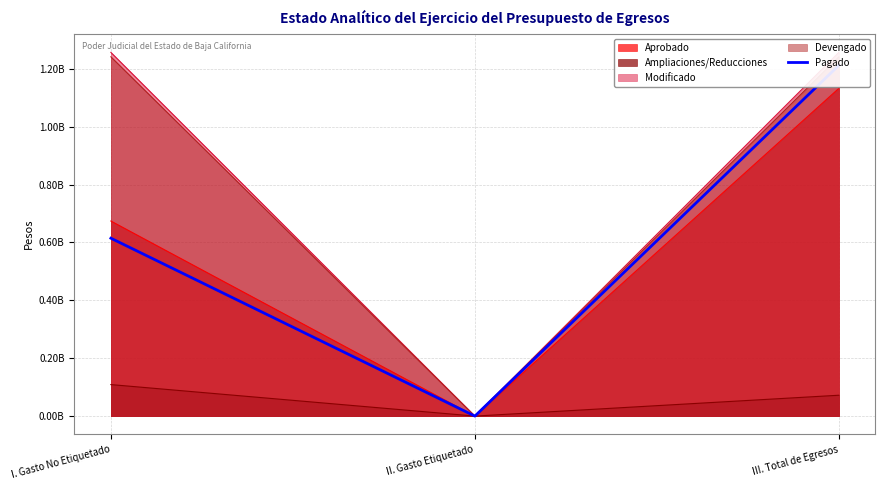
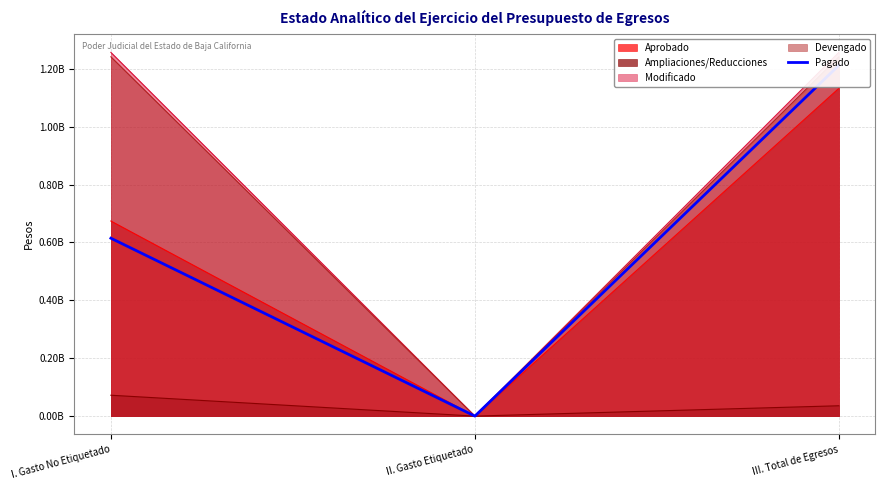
Ampliaciones/Reducciones, I. Gasto No Etiquetado: 110000000 -> 70000000
Ampliaciones/Reducciones, III. Total de Egresos: 70000000 -> 40000000
